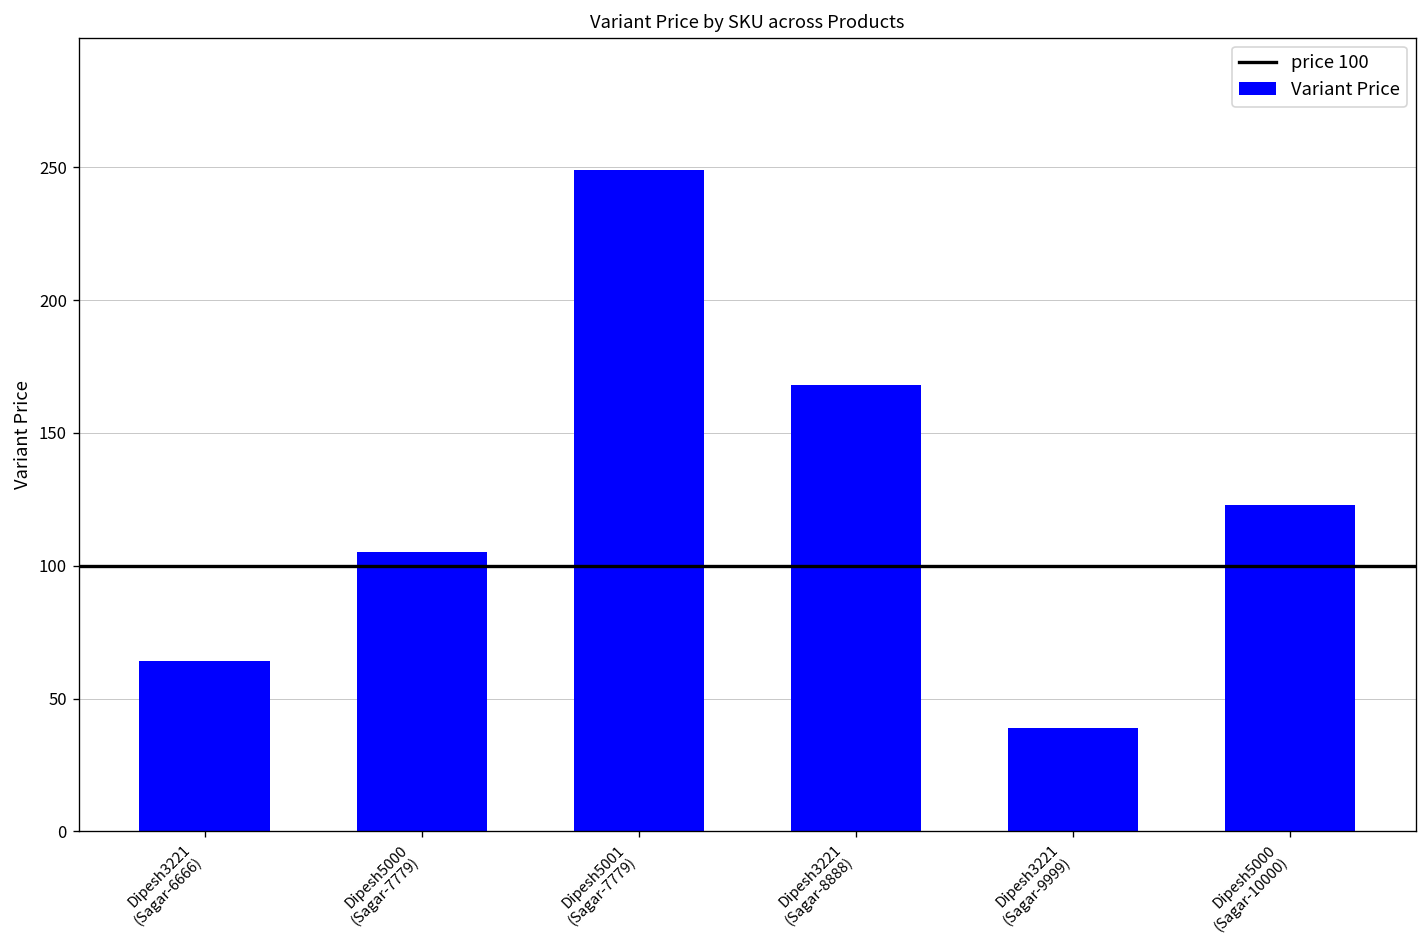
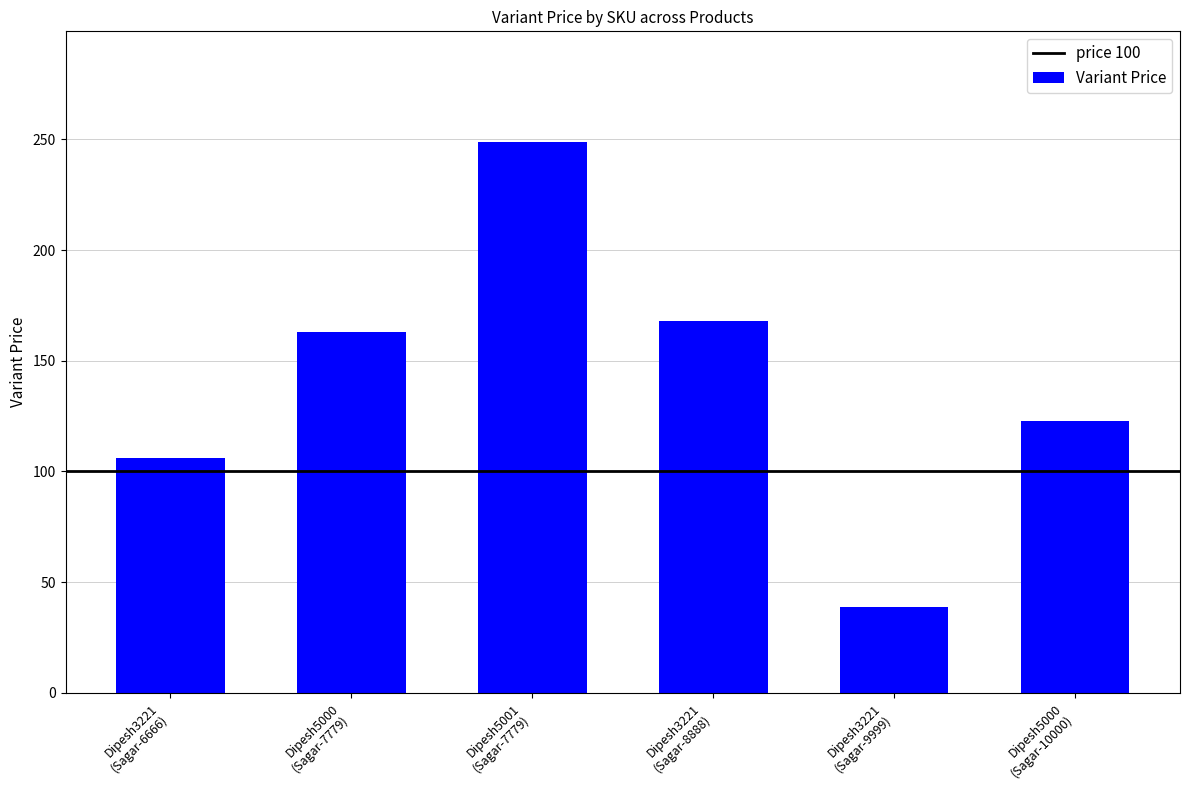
Dipesh3221 (Sagar-6666): 64 -> 106
Dipesh5000 (Sagar-7779): 105 -> 163
